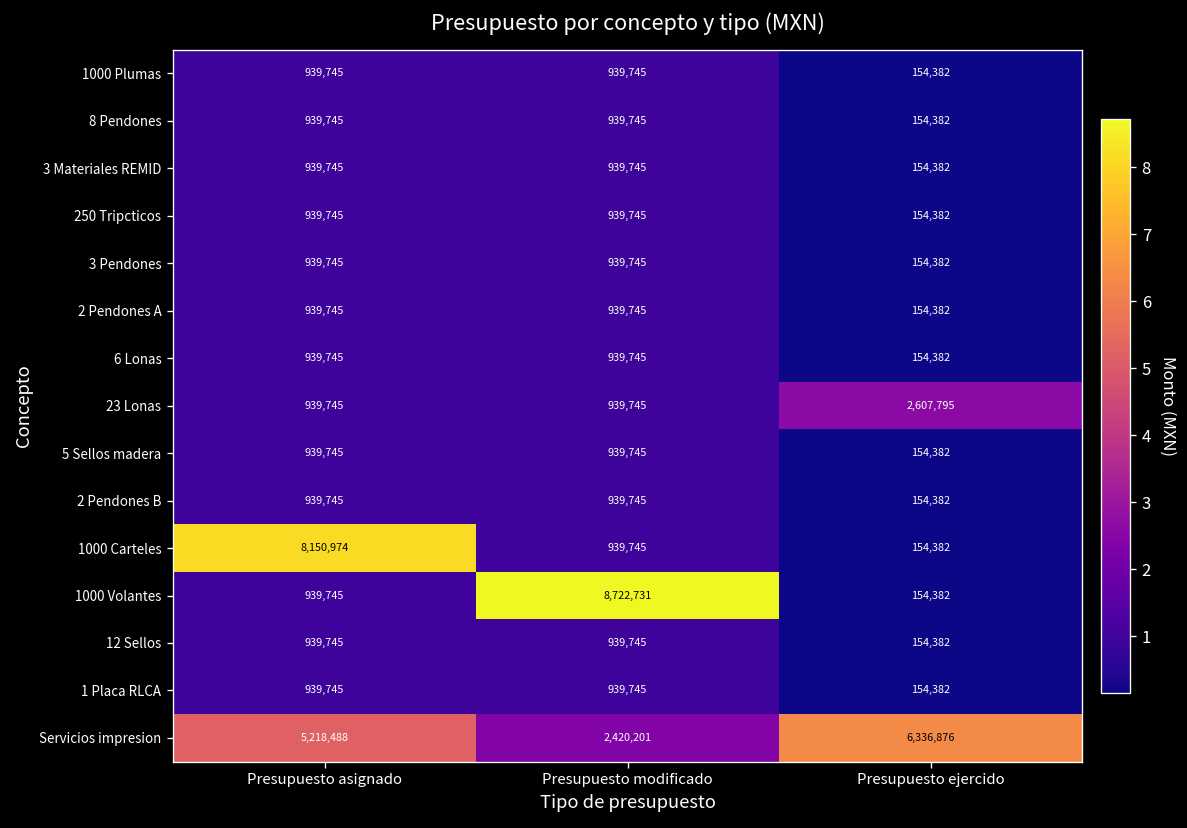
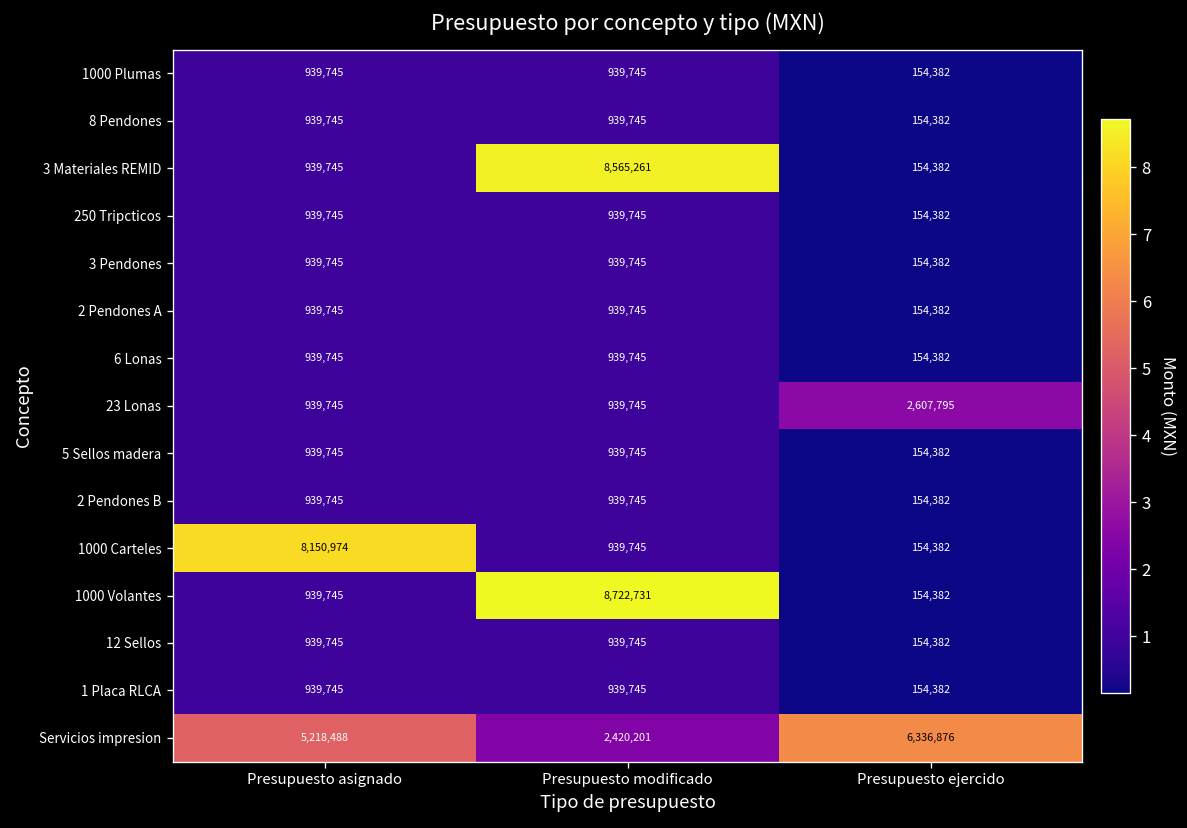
3 Materiales REMID, Presupuesto modificado: 939,745 -> 8,565,261
